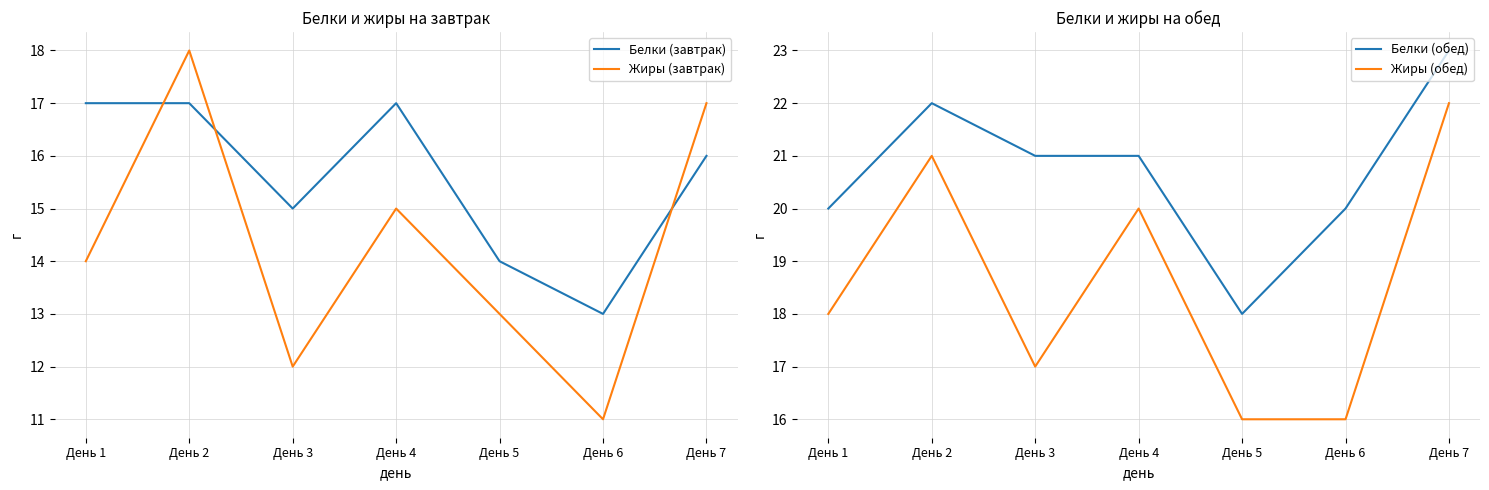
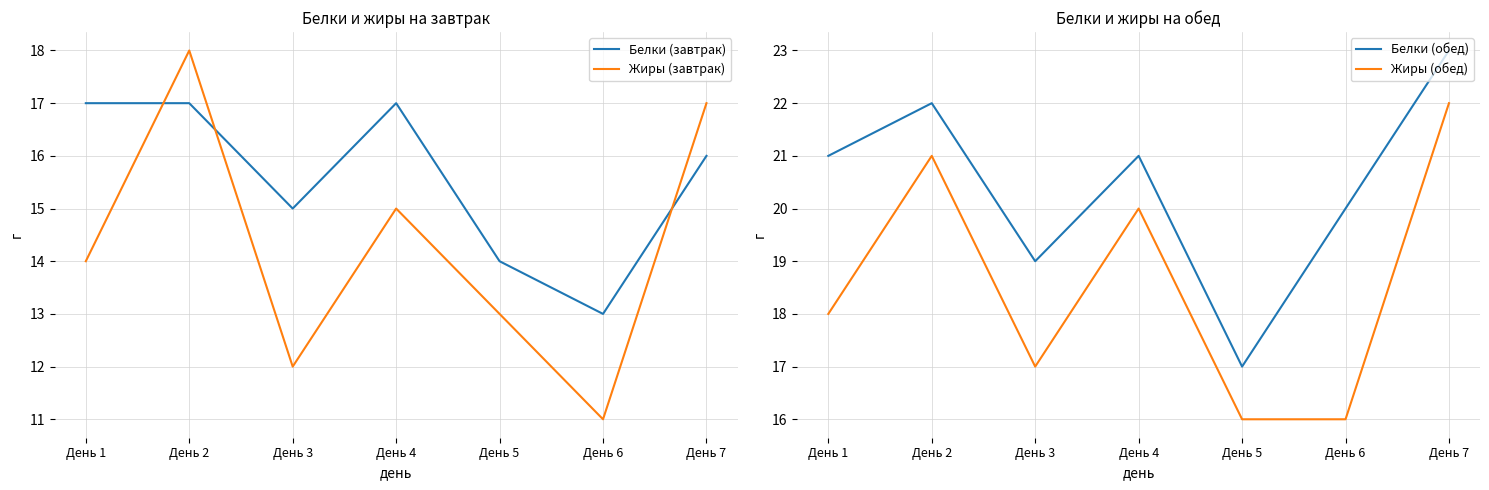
Белки и жиры на обед, Белки (обед), День 1: 20 -> 21
Белки и жиры на обед, Белки (обед), День 3: 21 -> 19
Белки и жиры на обед, Белки (обед), День 5: 18 -> 17
